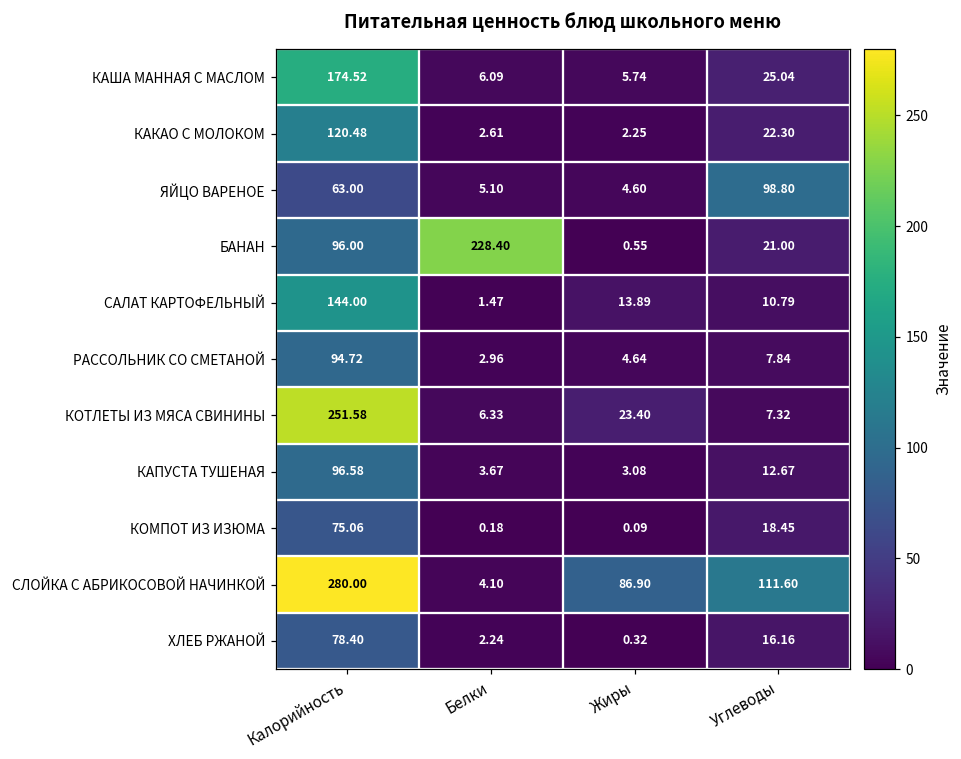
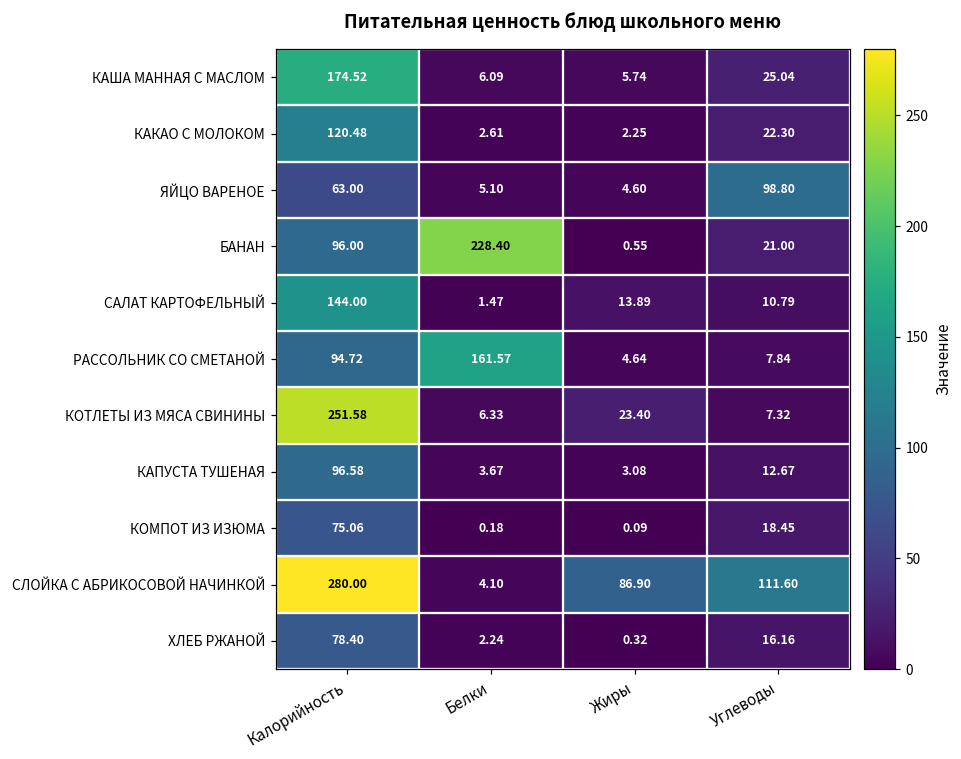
РАССОЛЬНИК СО СМЕТАНОЙ, Белки: 2.96 -> 161.57
